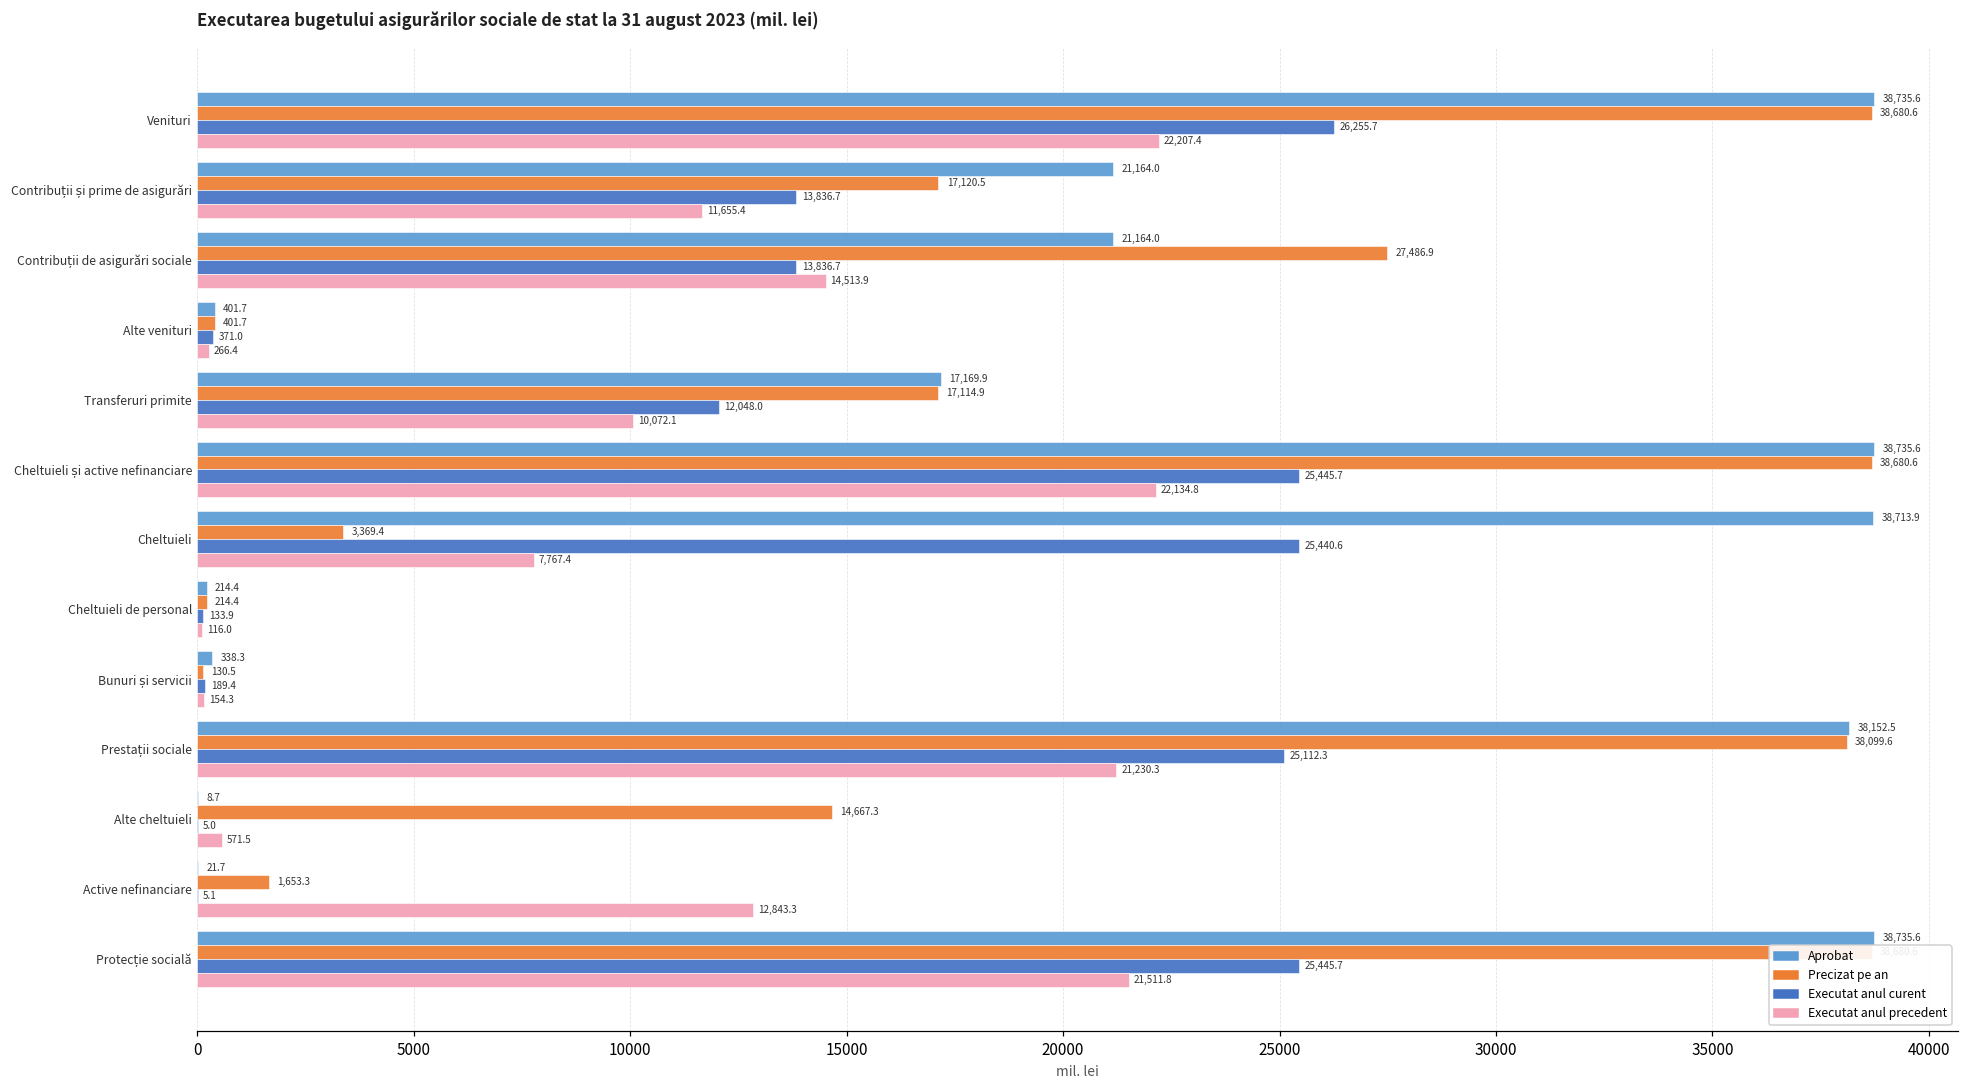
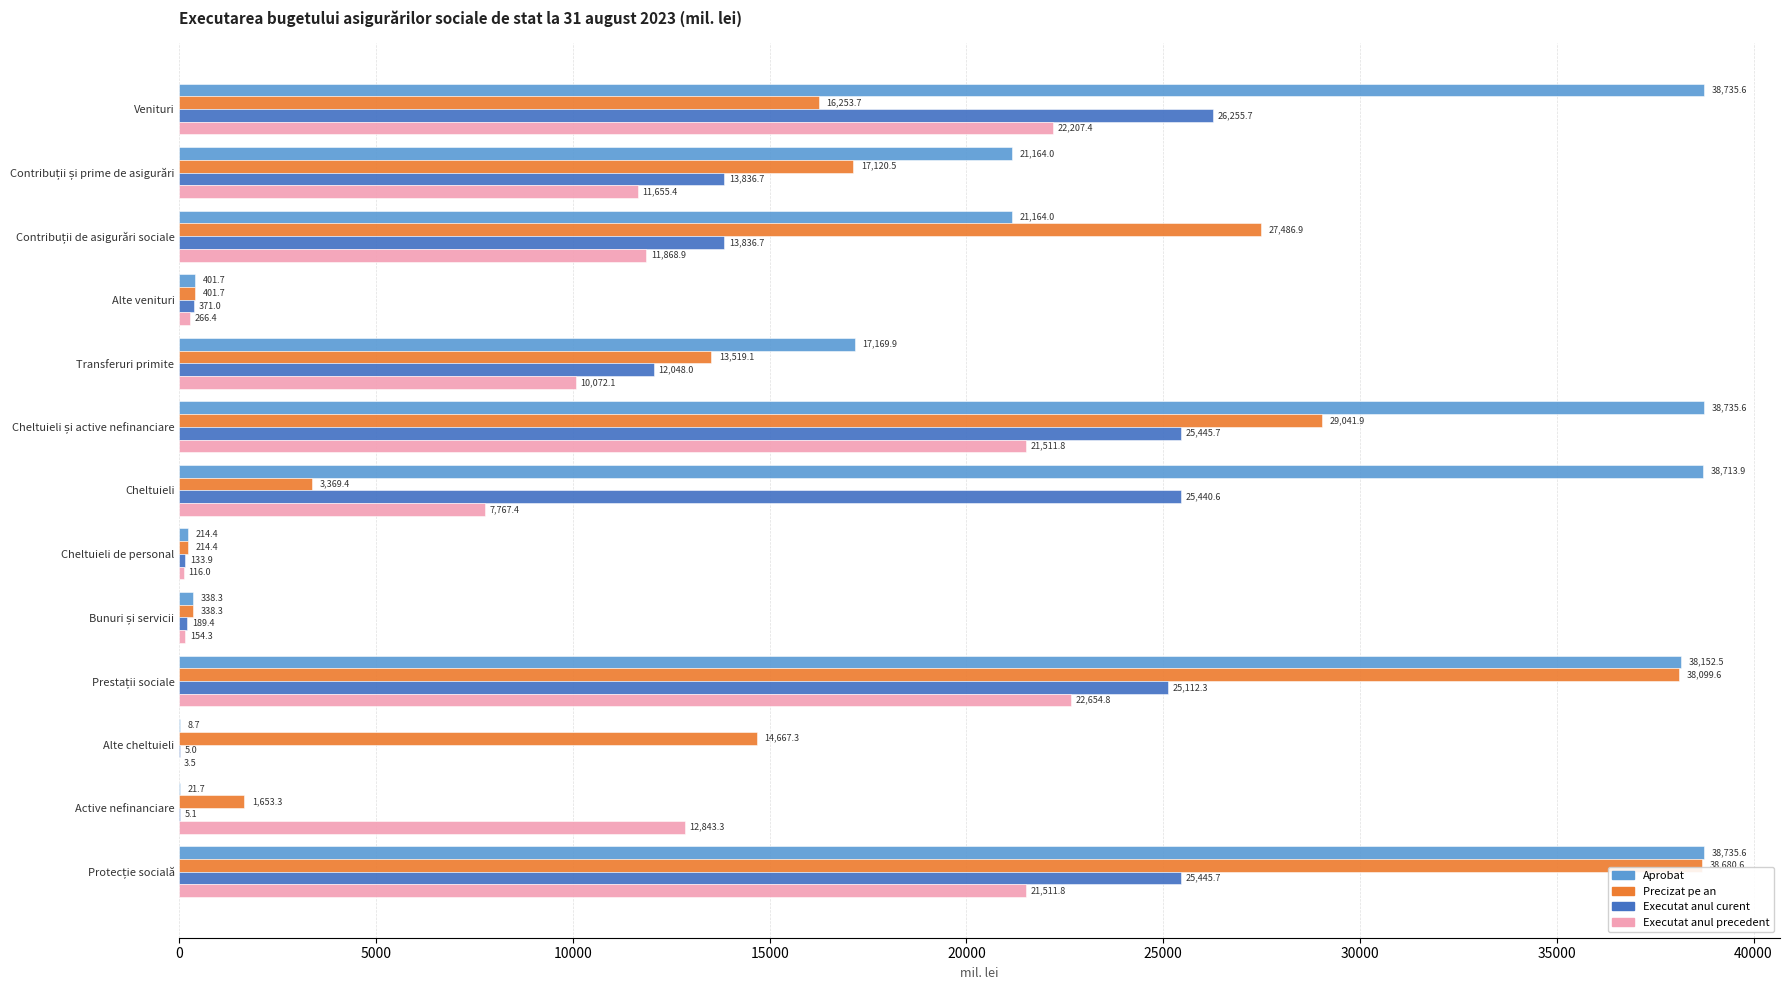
Precizat pe an, Venituri: 38,680.6 -> 16,253.7
Executat anul precedent, Contribuții de asigurări sociale: 14,513.9 -> 11,868.9
Precizat pe an, Transferuri primite: 17,114.9 -> 13,519.1
Precizat pe an, Cheltuieli și active nefinanciare: 38,680.6 -> 29,041.9
Executat anul precedent, Cheltuieli și active nefinanciare: 22,134.8 -> 21,511.8
Precizat pe an, Bunuri și servicii: 130.5 -> 338.3
Executat anul precedent, Prestații sociale: 21,230.3 -> 22,654.8
Executat anul precedent, Alte cheltuieli: 571.5 -> 3.5
